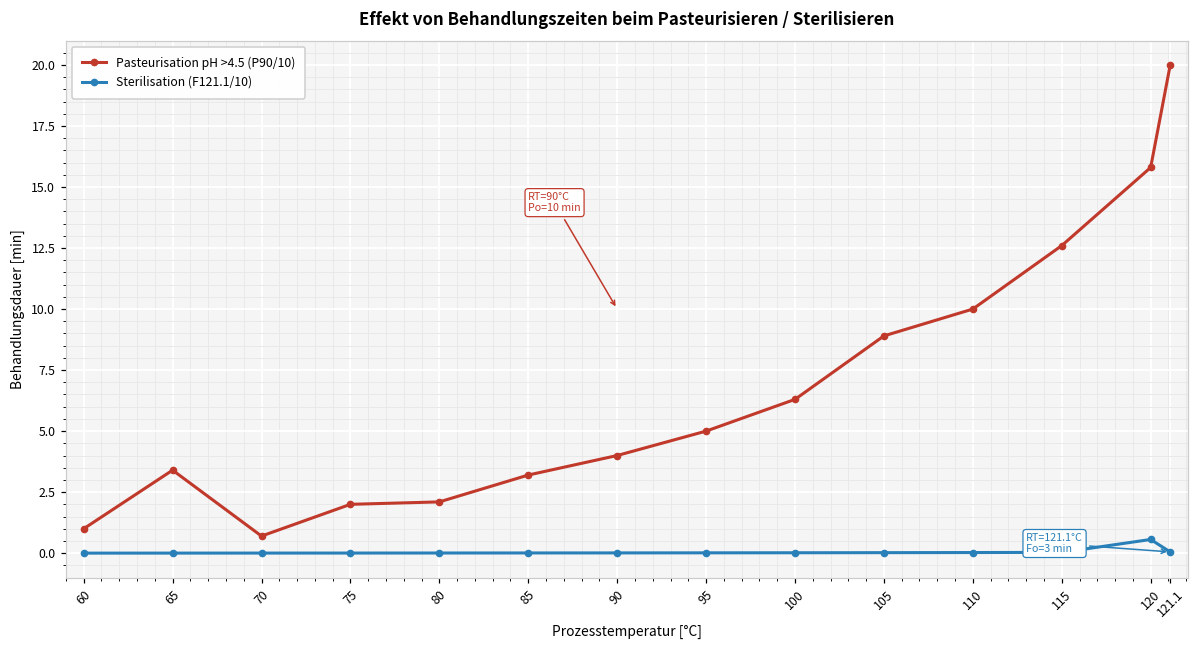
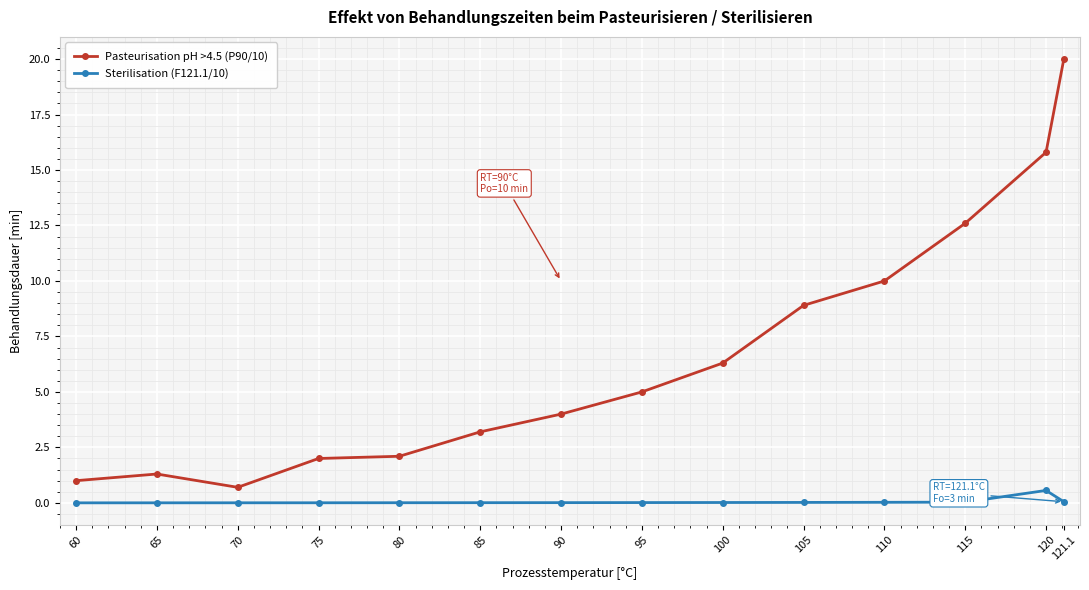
Pasteurisation pH >4.5 (P90/10), 65: 3.4 -> 1.3
